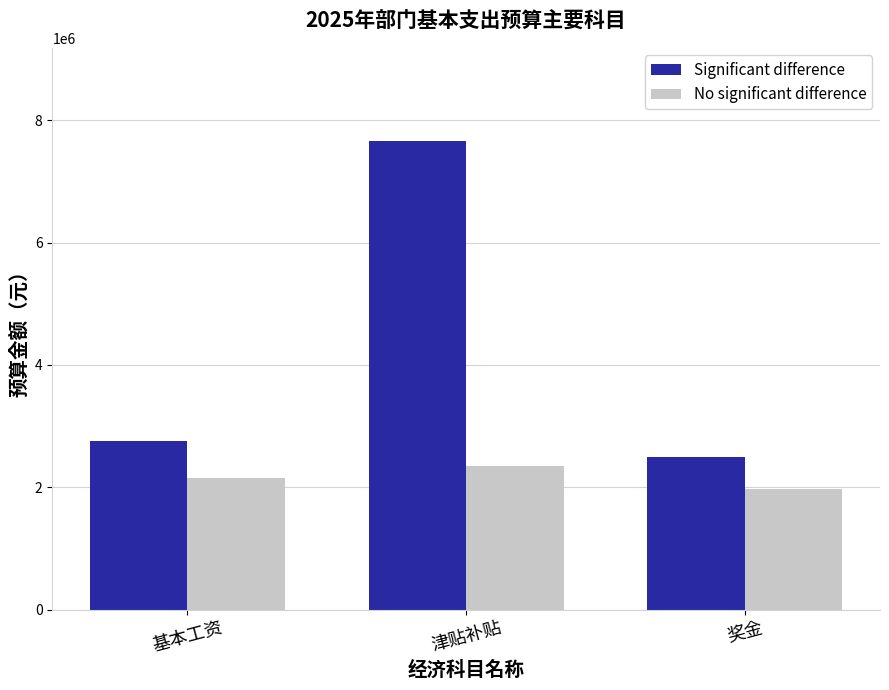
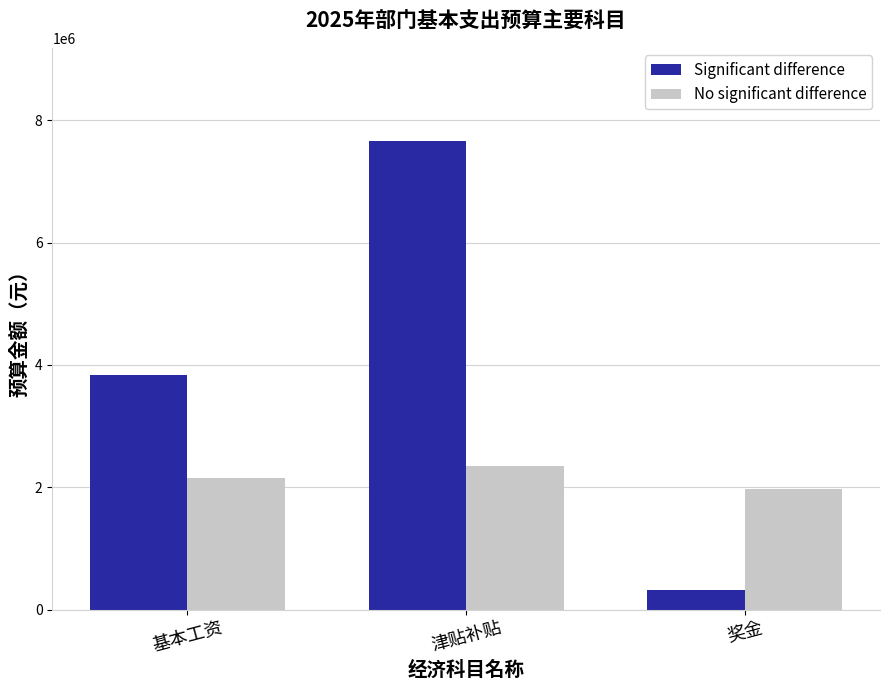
Significant difference, 基本工资: 2800000 -> 3800000
Significant difference, 奖金: 2500000 -> 300000
